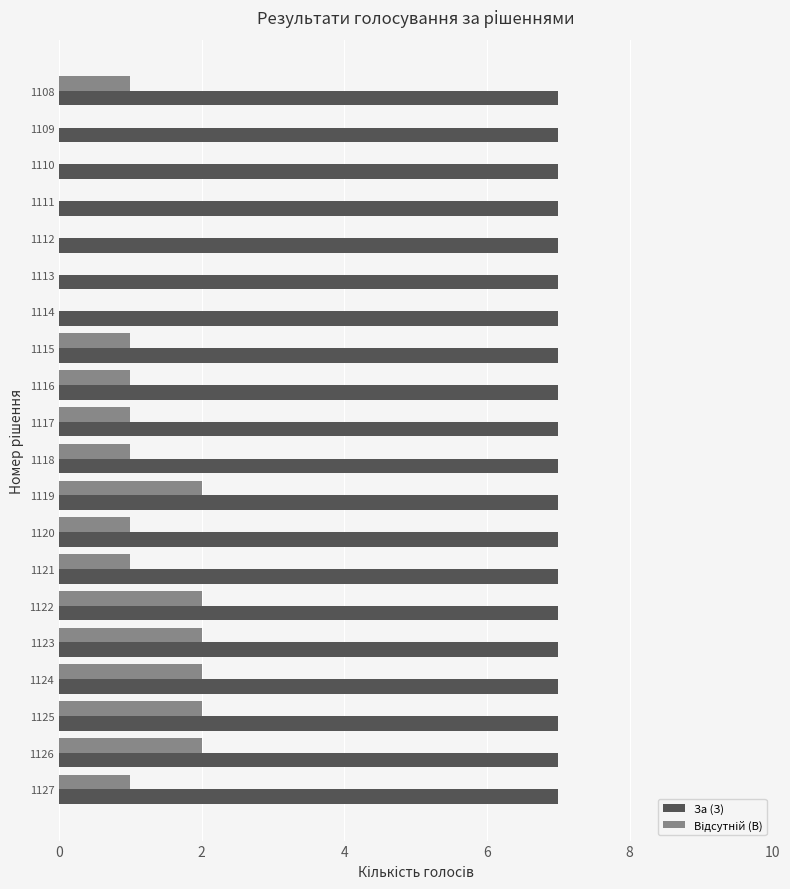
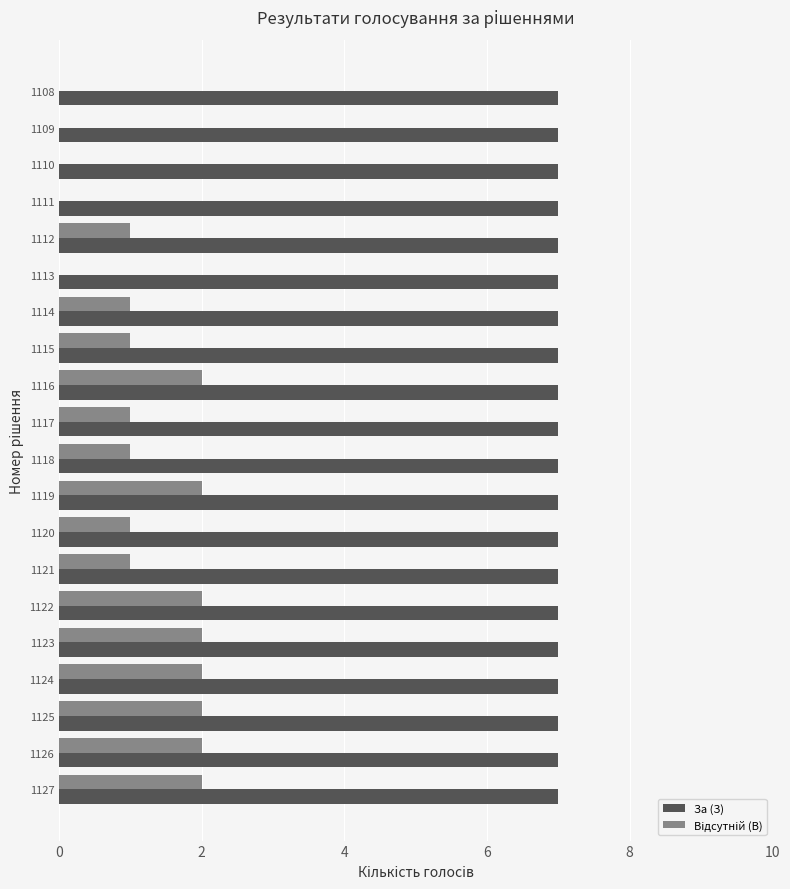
Відсутній (В), 1108: 1 -> 0
Відсутній (В), 1112: 0 -> 1
Відсутній (В), 1114: 0 -> 1
Відсутній (В), 1116: 1 -> 2
Відсутній (В), 1127: 1 -> 2
